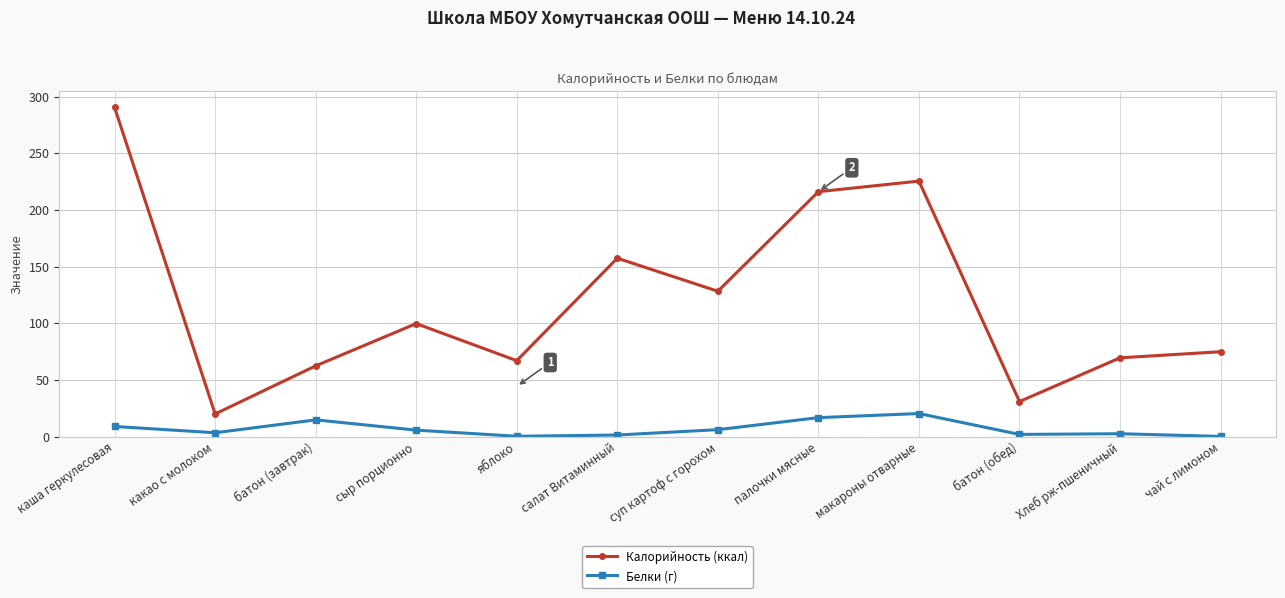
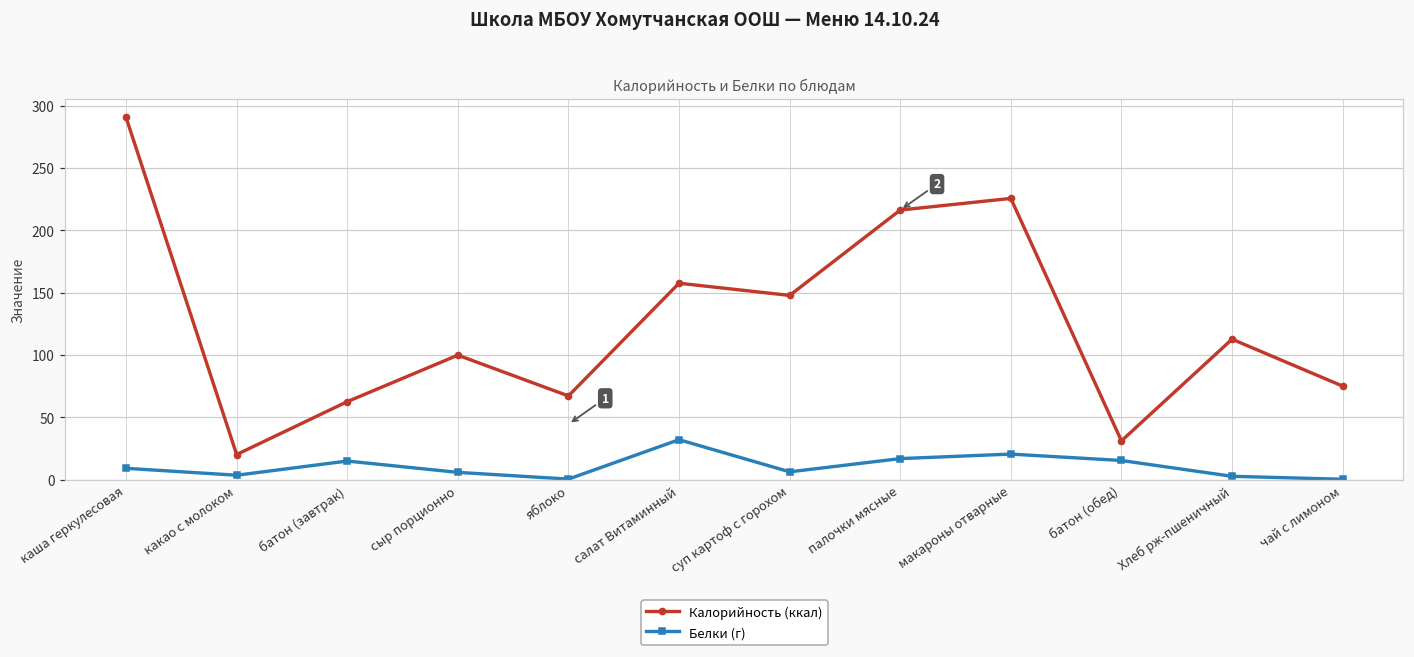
Белки (г), салат Витаминный: 2 -> 32
Калорийность (ккал), суп картоф с горохом: 128 -> 148
Белки (г), батон (обед): 2 -> 15
Калорийность (ккал), Хлеб рж-пшеничный: 70 -> 113
